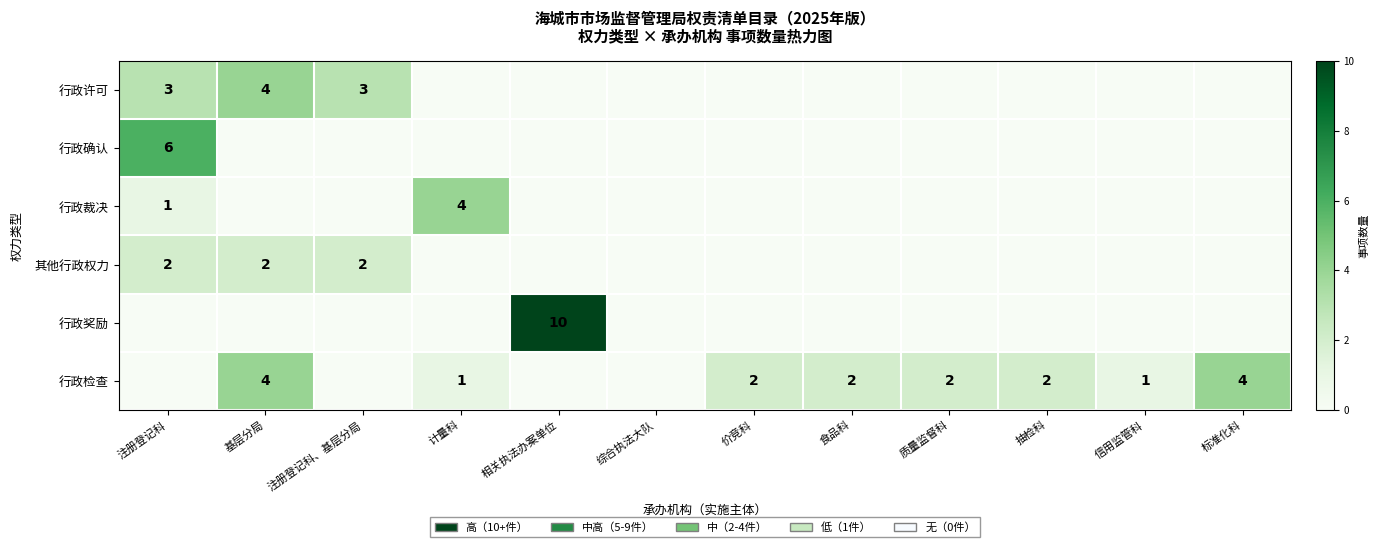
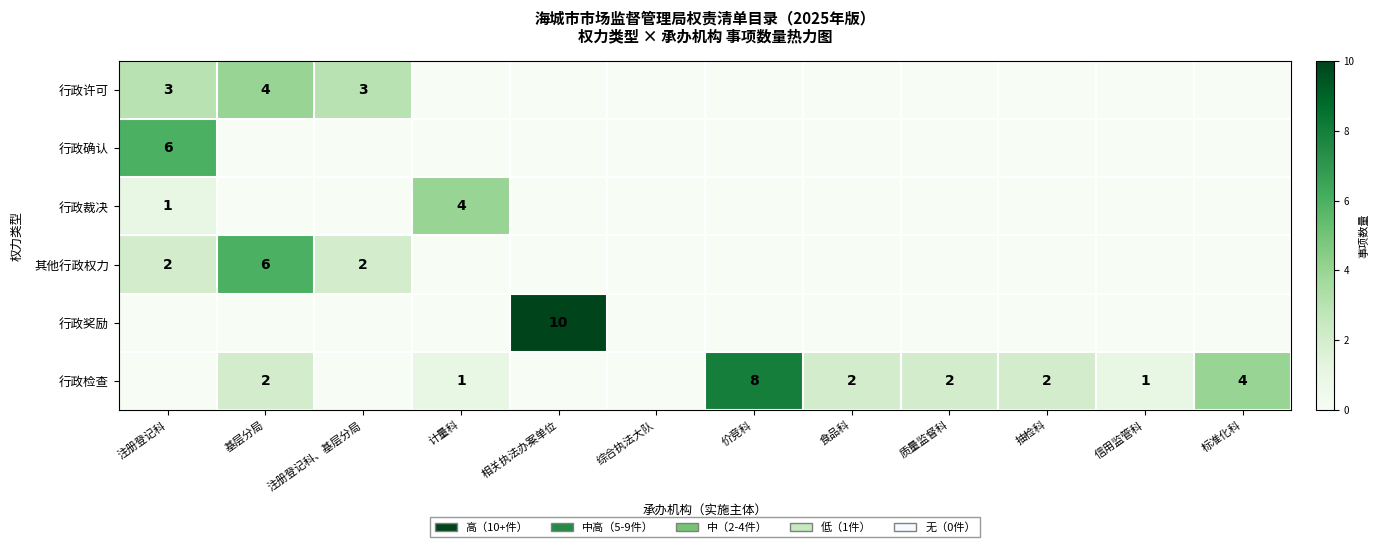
其他行政权力, 基层分局: 2 -> 6
行政检查, 基层分局: 4 -> 2
行政检查, 价竞科: 2 -> 8
